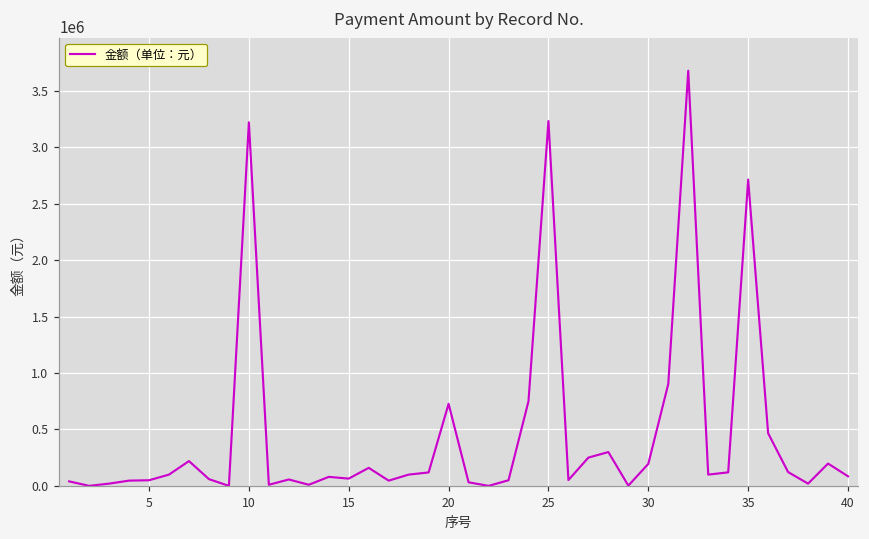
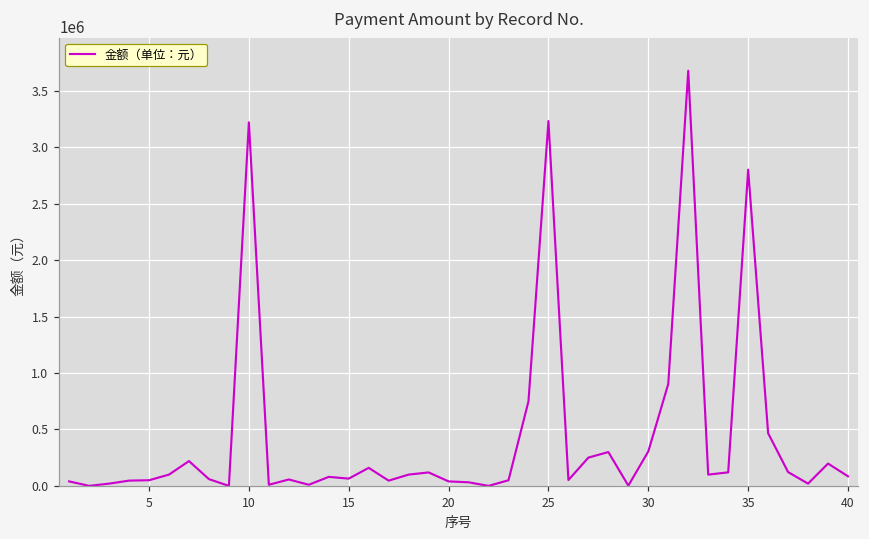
20: 730000 -> 40000
30: 200000 -> 310000
35: 2720000 -> 2800000
